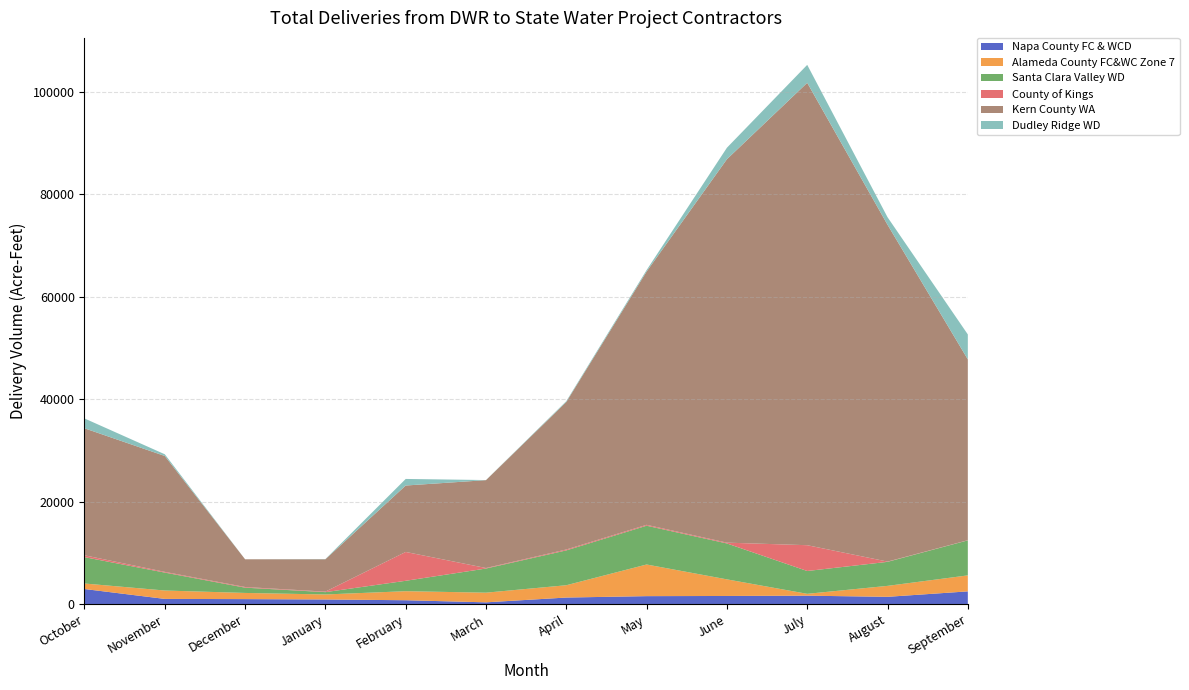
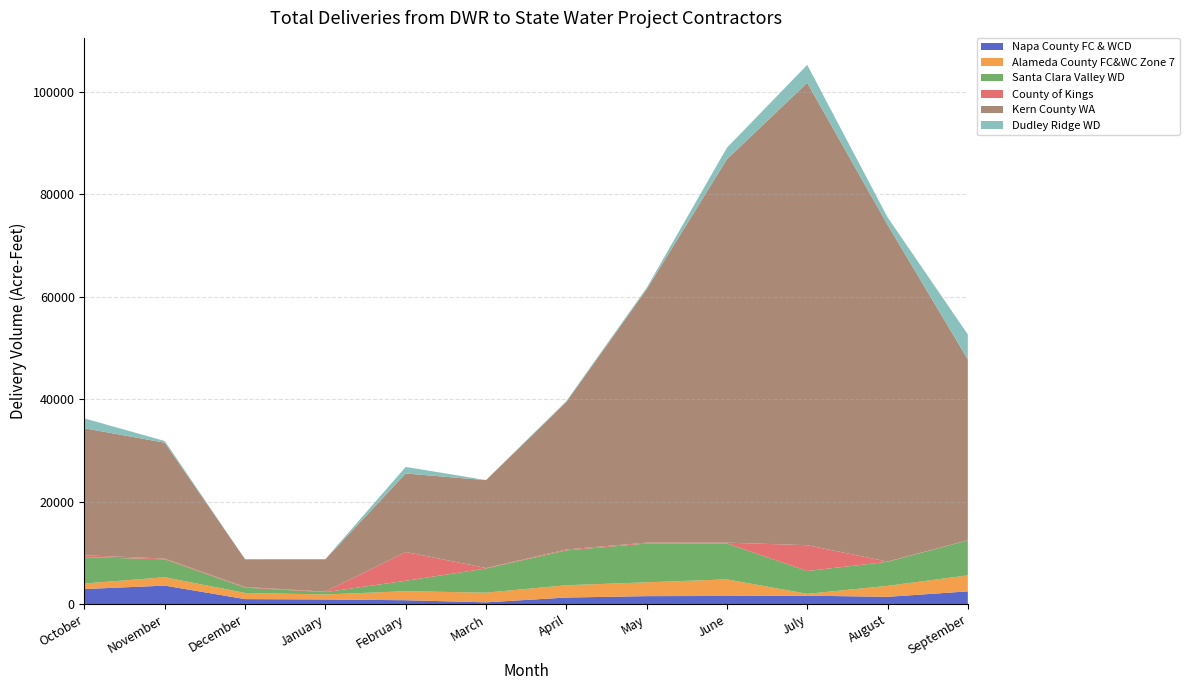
Napa County FC & WCD, November: 1000 -> 4000
Kern County WA, February: 13000 -> 15000
Alameda County FC&WC Zone 7, May: 6000 -> 3000
